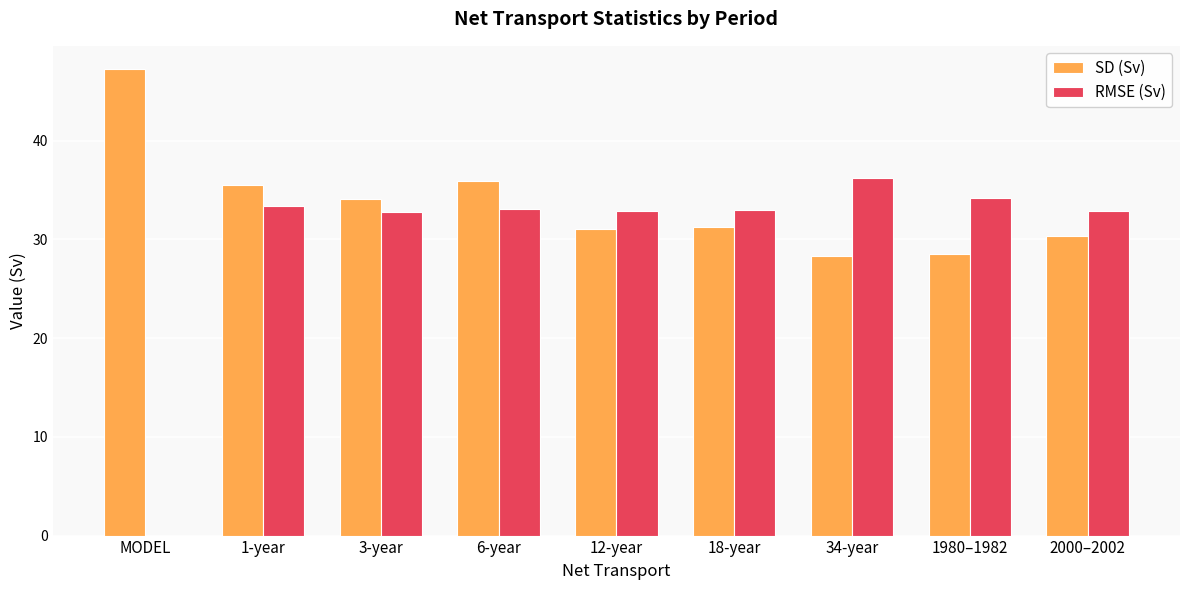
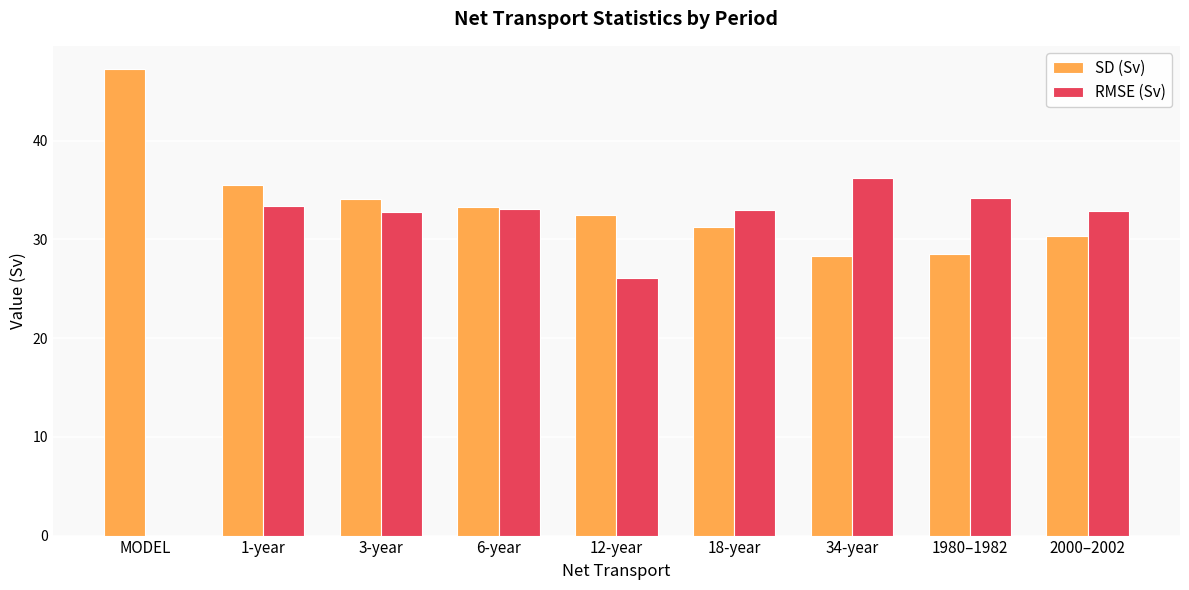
SD (Sv), 6-year: 36 -> 33
SD (Sv), 12-year: 31 -> 33
RMSE (Sv), 12-year: 33 -> 26
